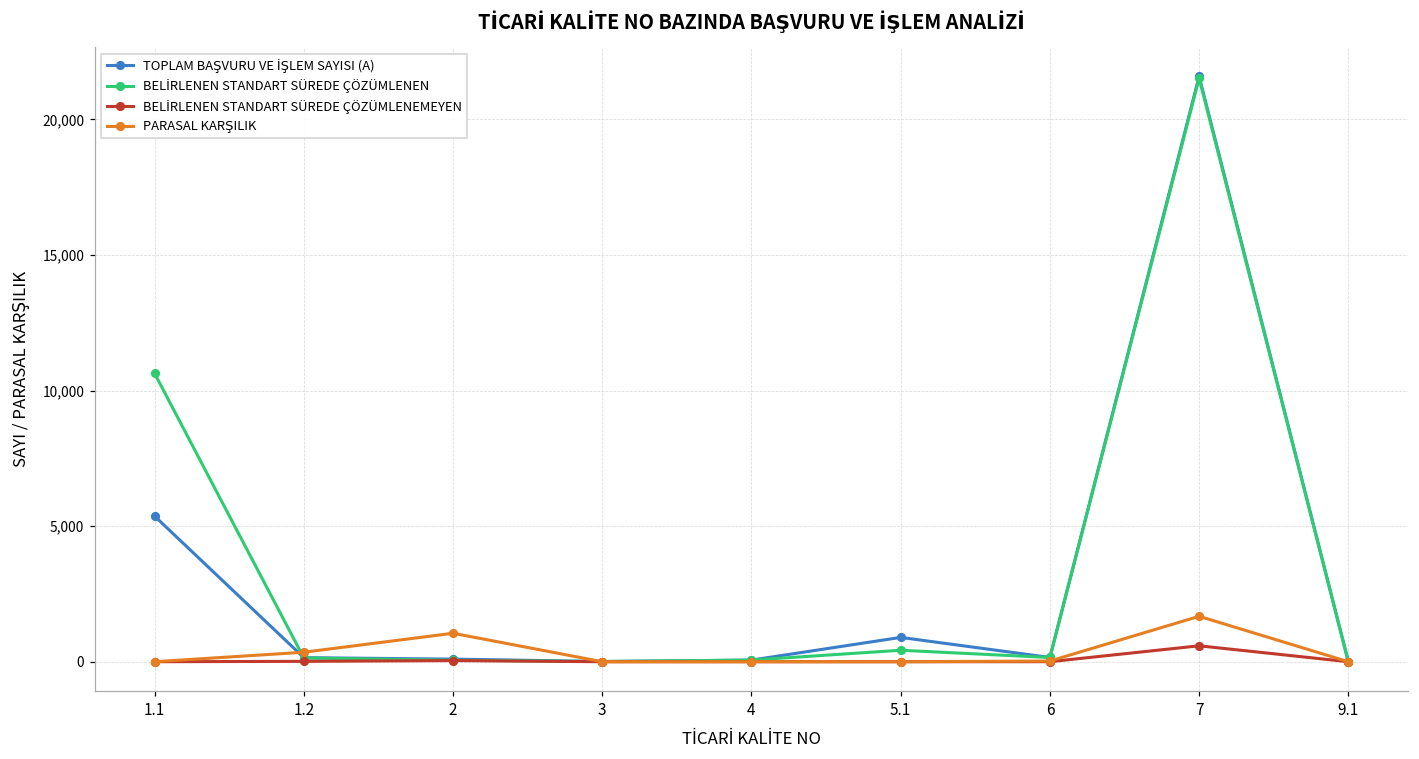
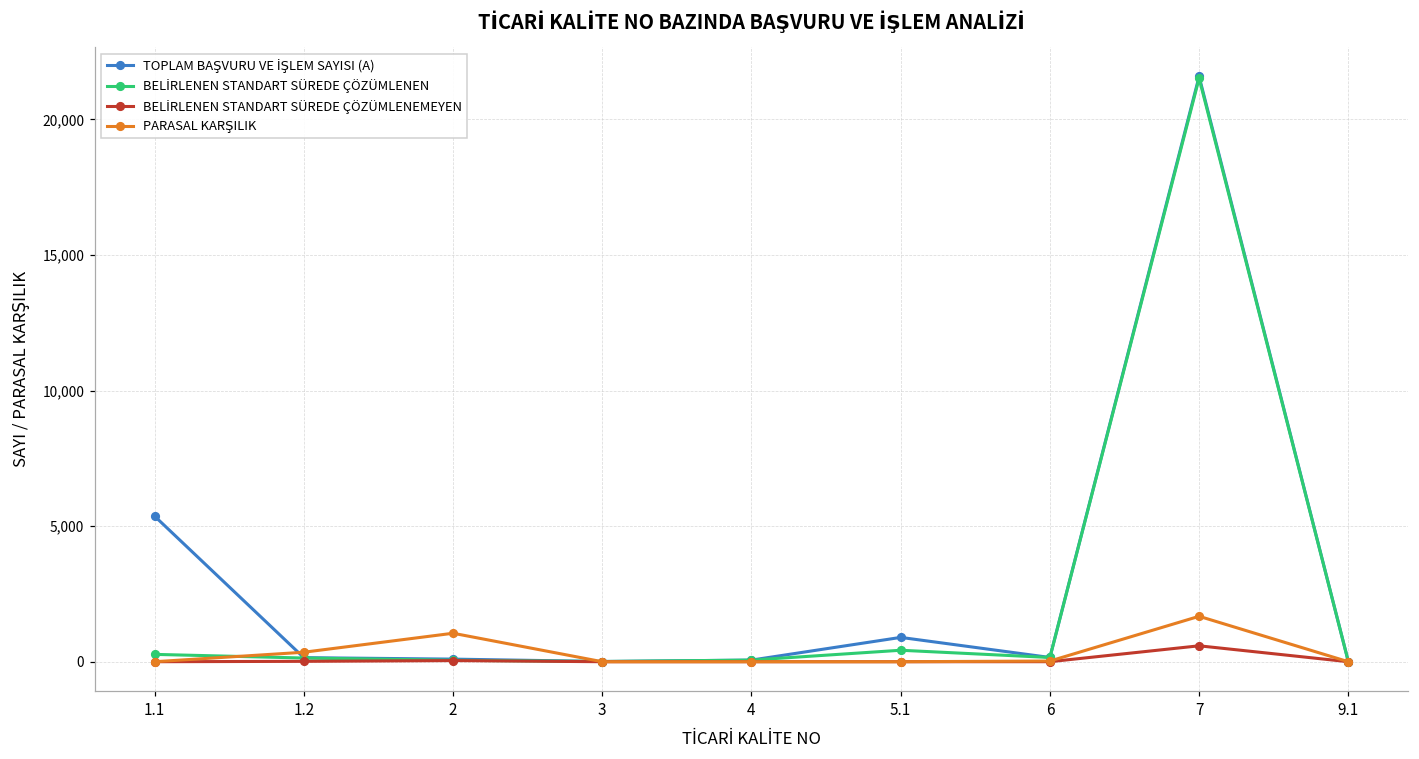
BELİRLENEN STANDART SÜREDE ÇÖZÜMLENEN, 1.1: 10,600 -> 300
